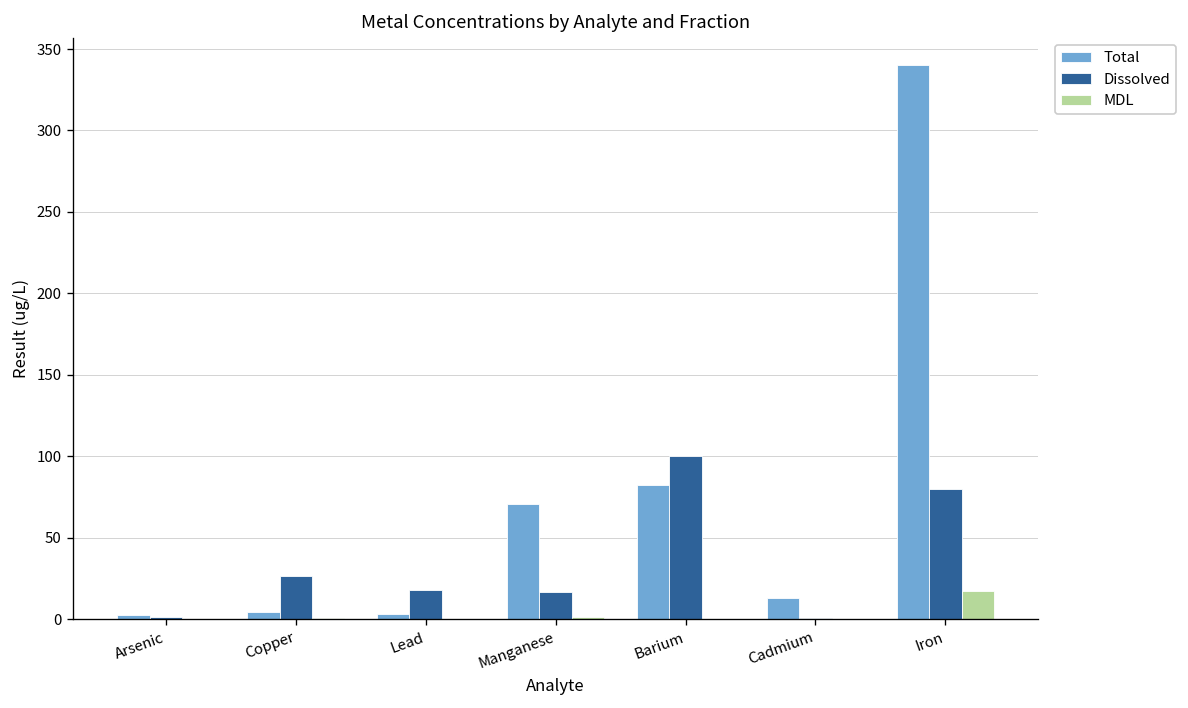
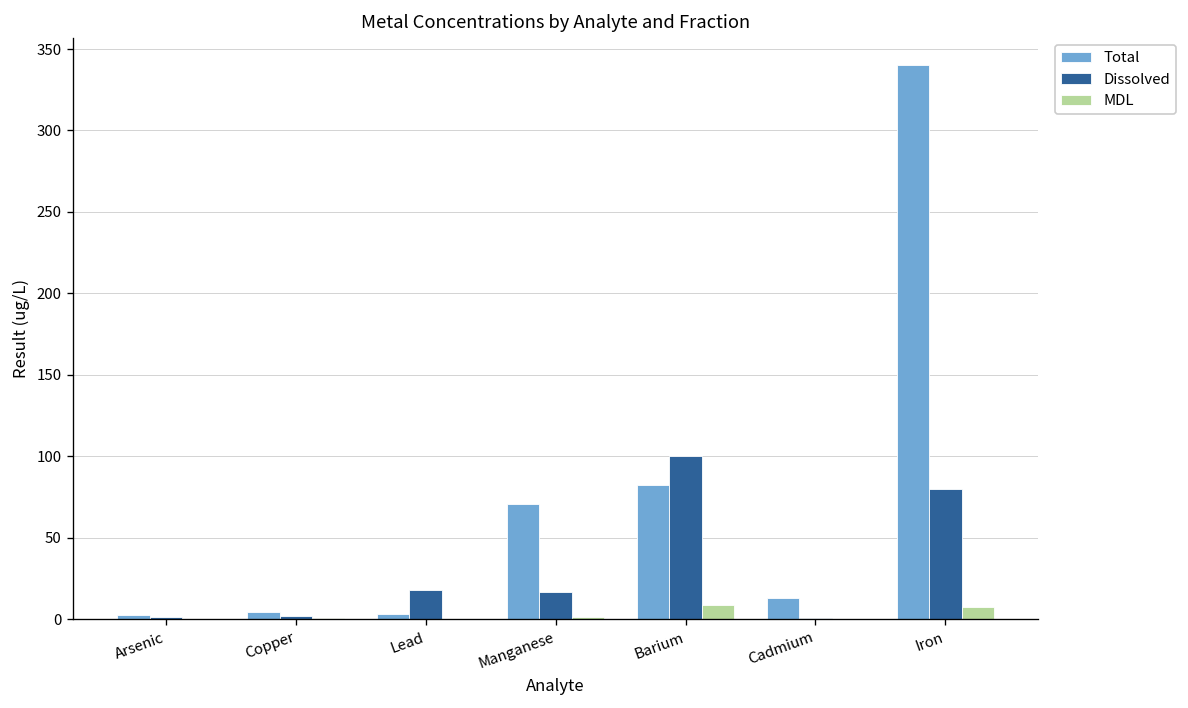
Dissolved, Copper: 26 -> 2
MDL, Barium: 0 -> 8
MDL, Iron: 17 -> 8
